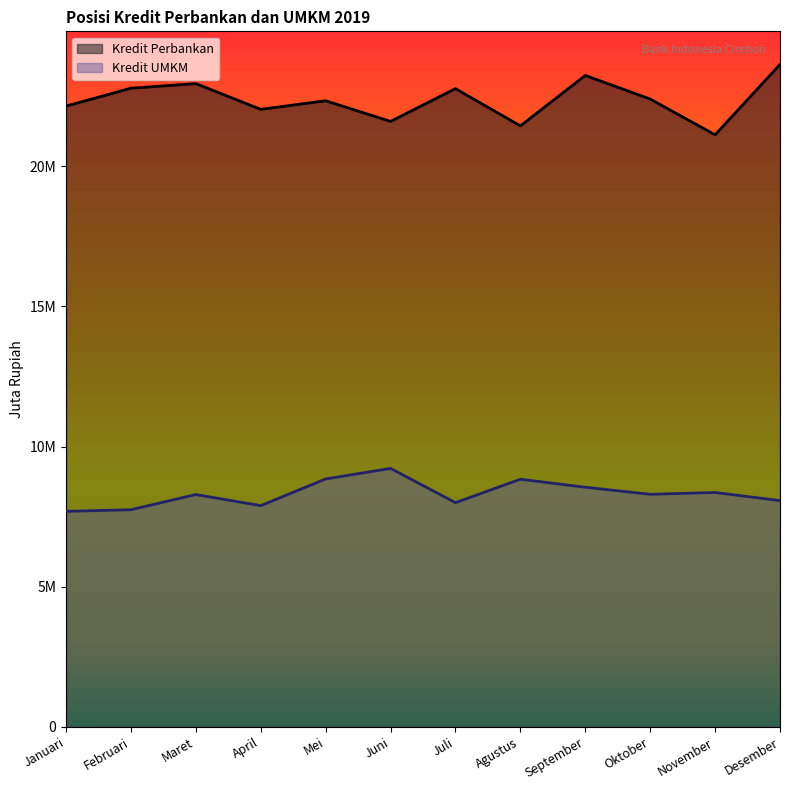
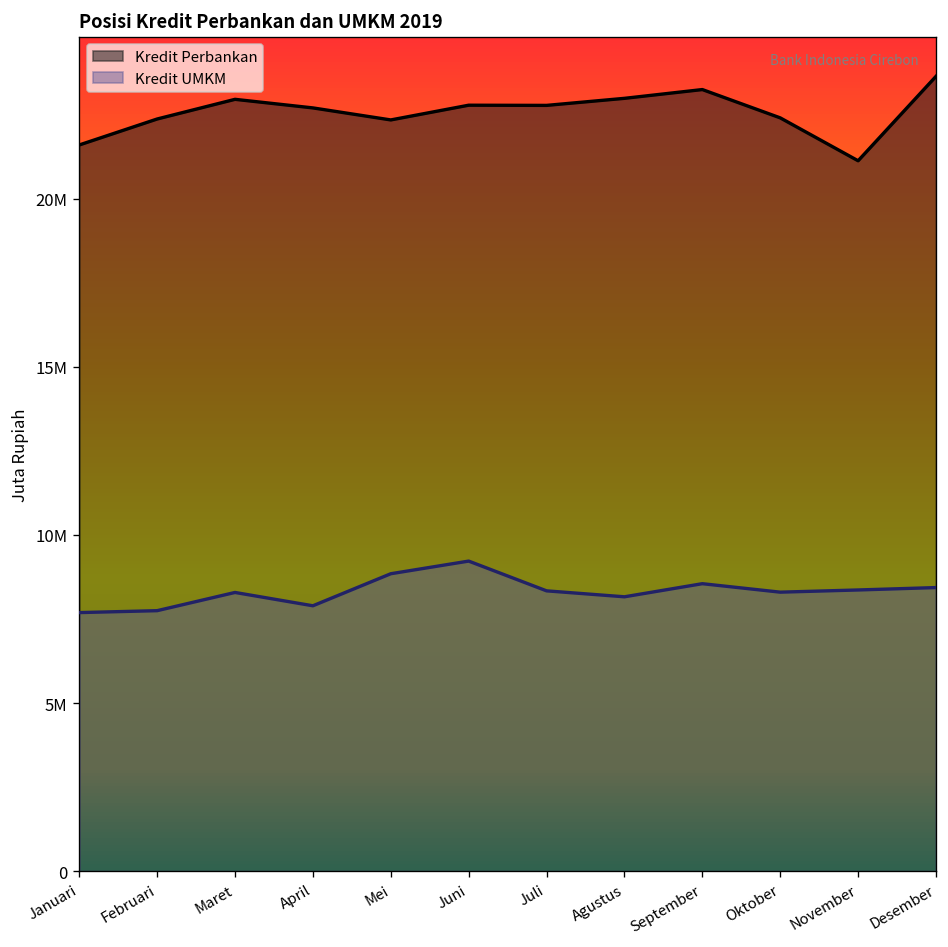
Kredit Perbankan, Januari: 22200000 -> 21600000
Kredit Perbankan, Februari: 22800000 -> 22400000
Kredit Perbankan, April: 22000000 -> 22700000
Kredit Perbankan, Juni: 21600000 -> 22800000
Kredit UMKM, Juli: 8000000 -> 8300000
Kredit Perbankan, Agustus: 21400000 -> 23000000
Kredit UMKM, Agustus: 8800000 -> 8200000
Kredit UMKM, Desember: 8100000 -> 8400000
